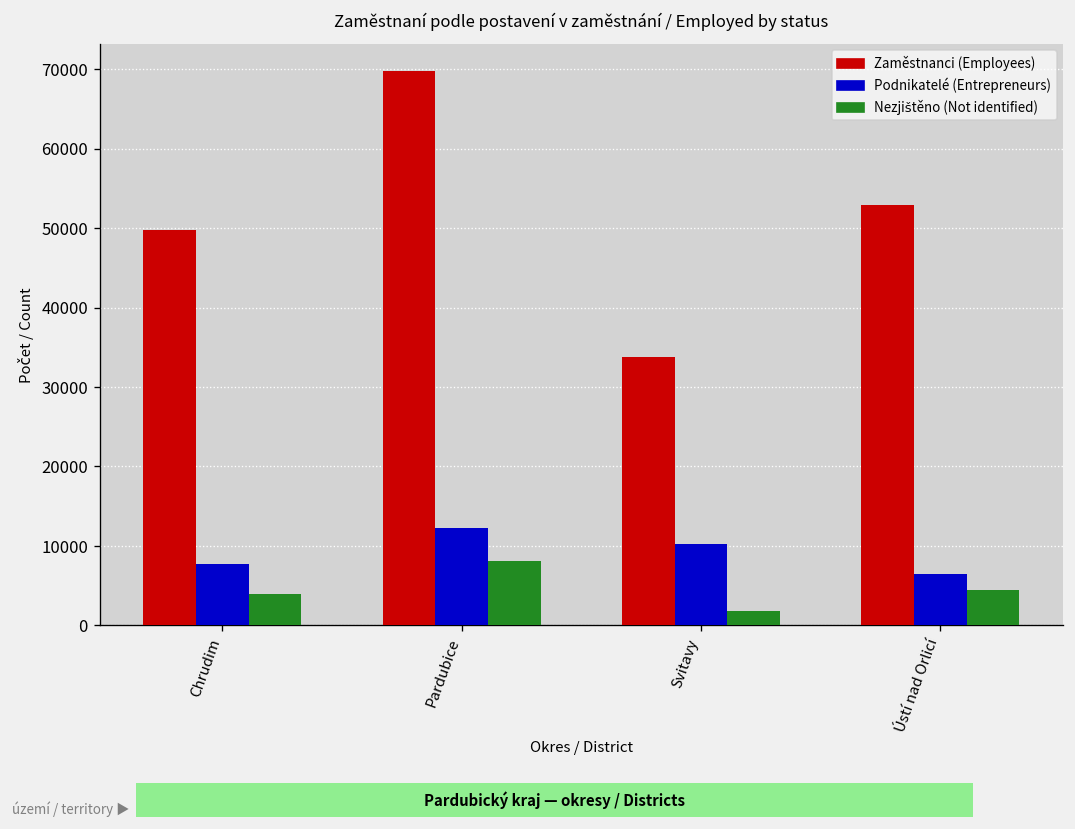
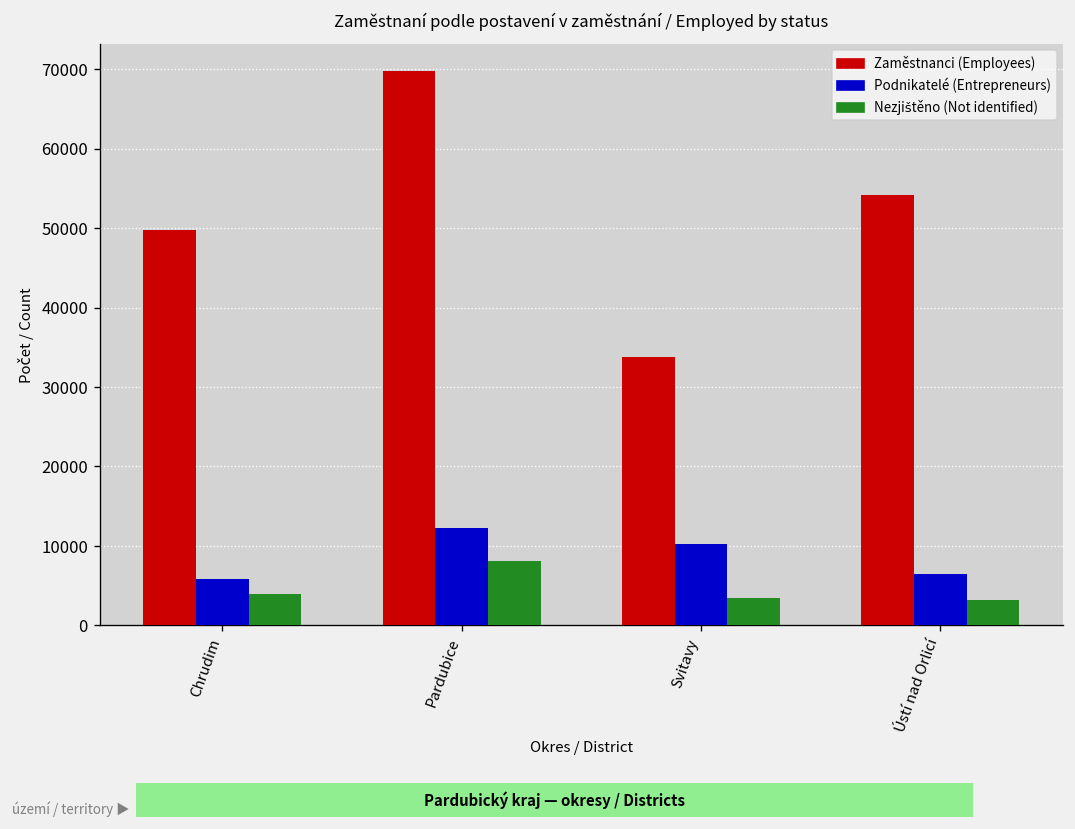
Podnikatelé (Entrepreneurs), Chrudim: 8000 -> 6000
Nezjištěno (Not identified), Svitavy: 2000 -> 3000
Zaměstnanci (Employees), Ústí nad Orlicí: 53000 -> 54000
Nezjištěno (Not identified), Ústí nad Orlicí: 4000 -> 3000
